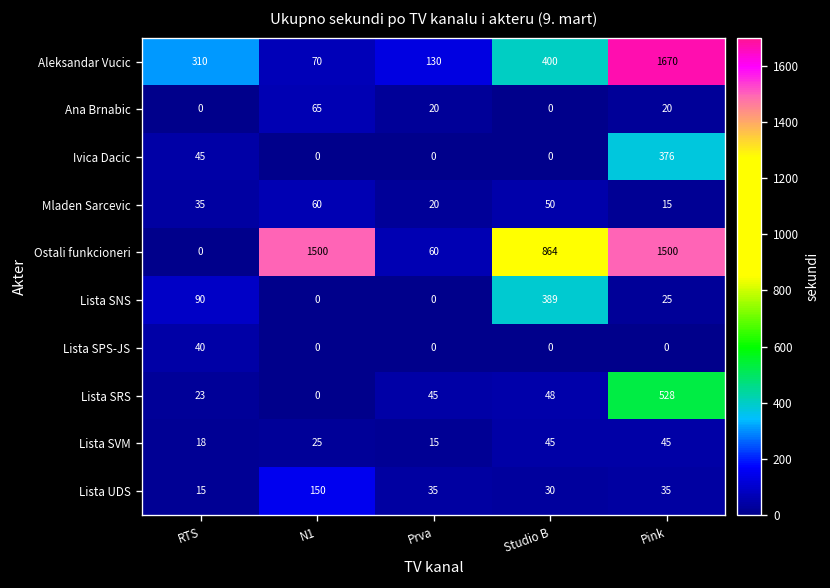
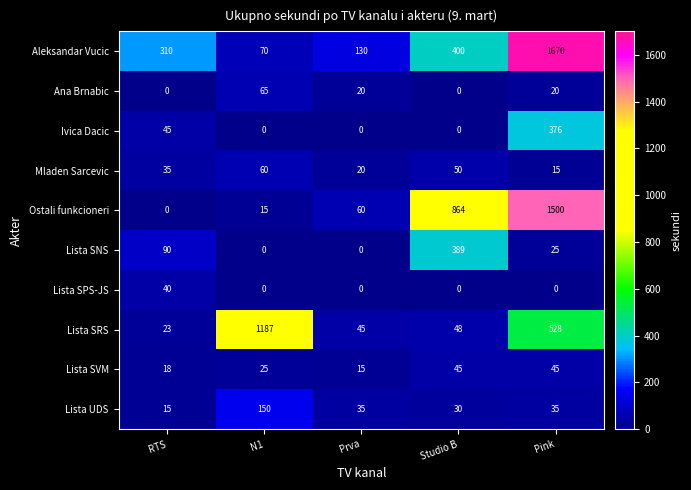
Ostali funkcioneri, N1: 1500 -> 15
Lista SRS, N1: 0 -> 1187
